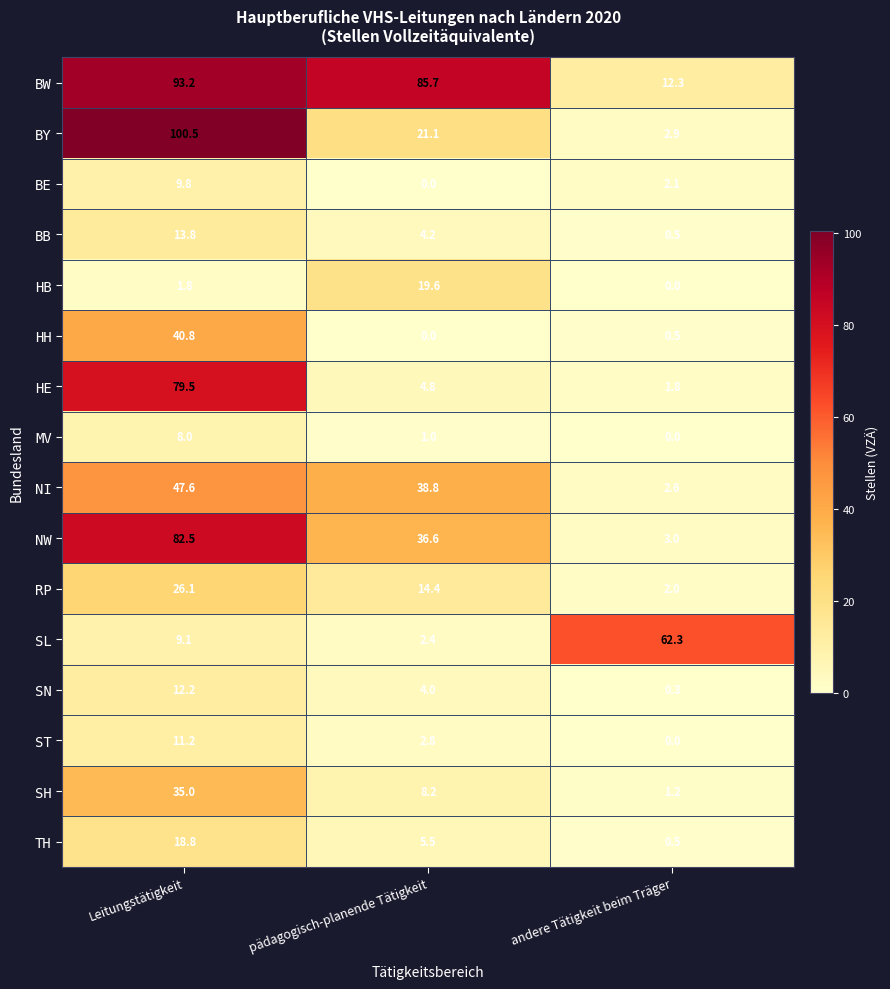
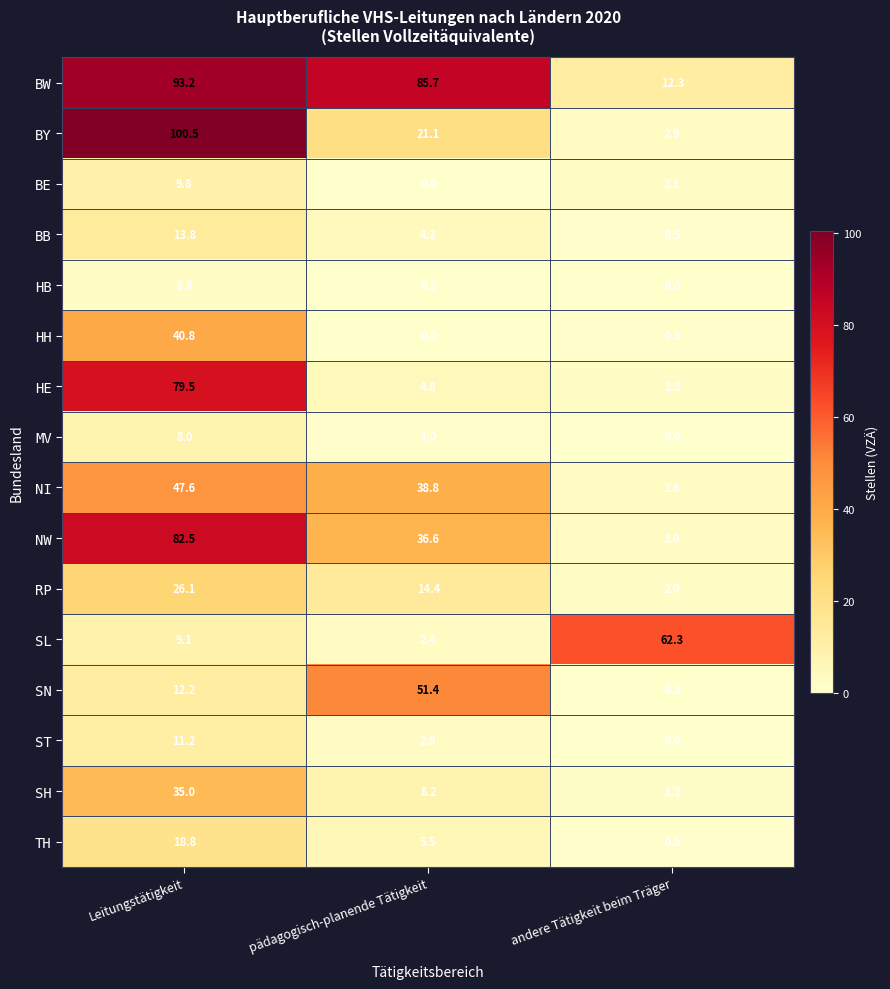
HB, pädagogisch-planende Tätigkeit: 19.6 -> 0.2
SN, pädagogisch-planende Tätigkeit: 4.0 -> 51.4
